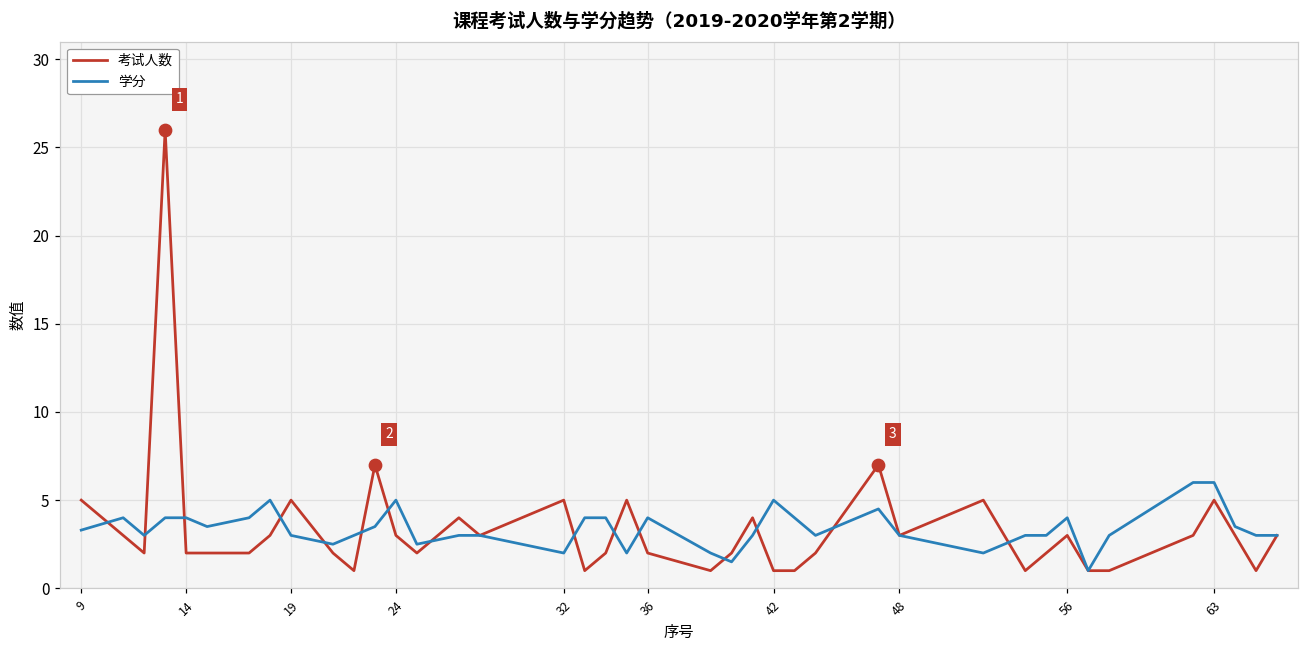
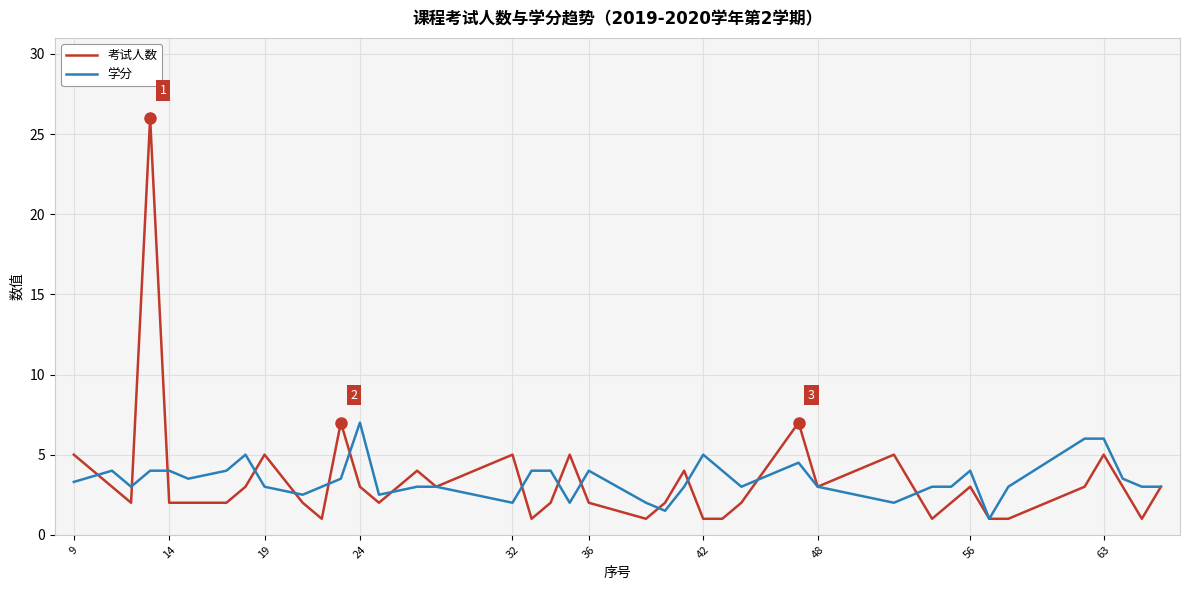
学分, 24: 5 -> 7
